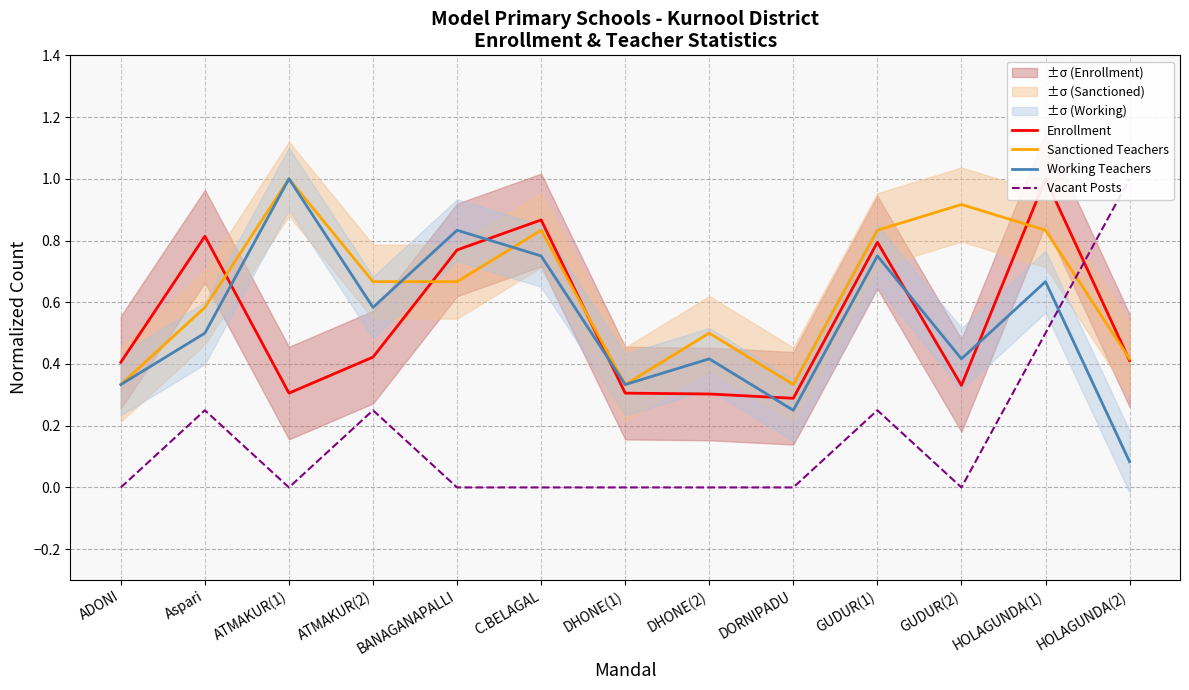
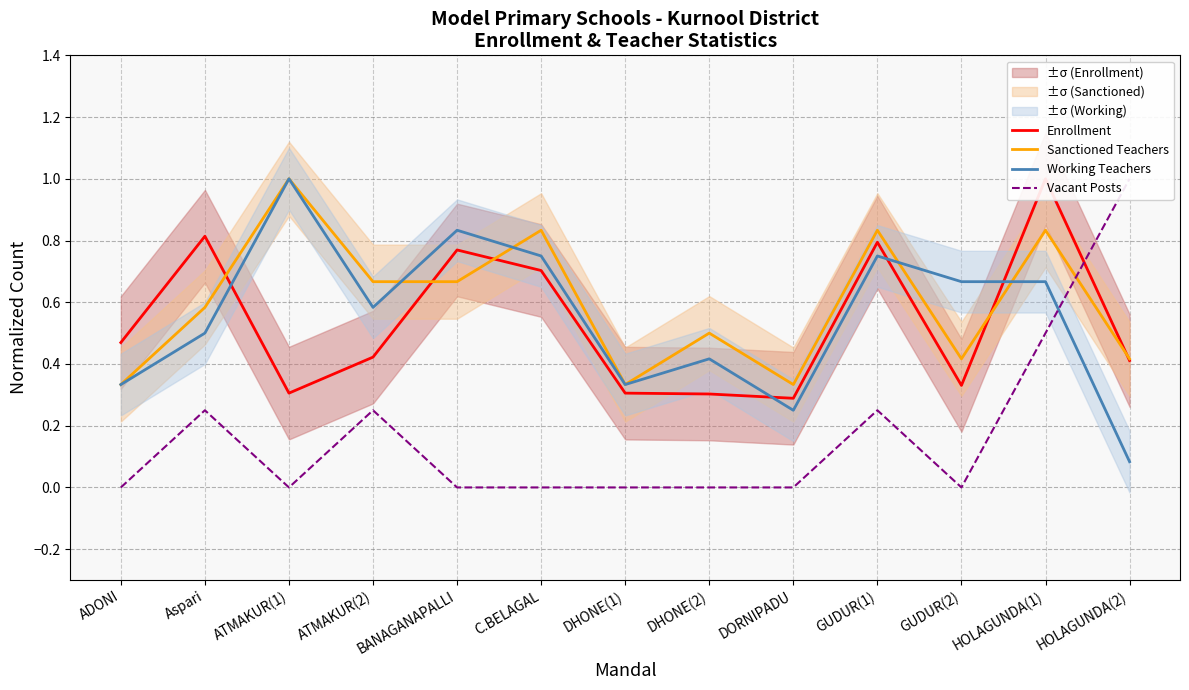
Enrollment, ADONI: 0.41 -> 0.47
Enrollment, C.BELAGAL: 0.87 -> 0.70
Sanctioned Teachers, GUDUR(2): 0.92 -> 0.42
Working Teachers, GUDUR(2): 0.42 -> 0.67
